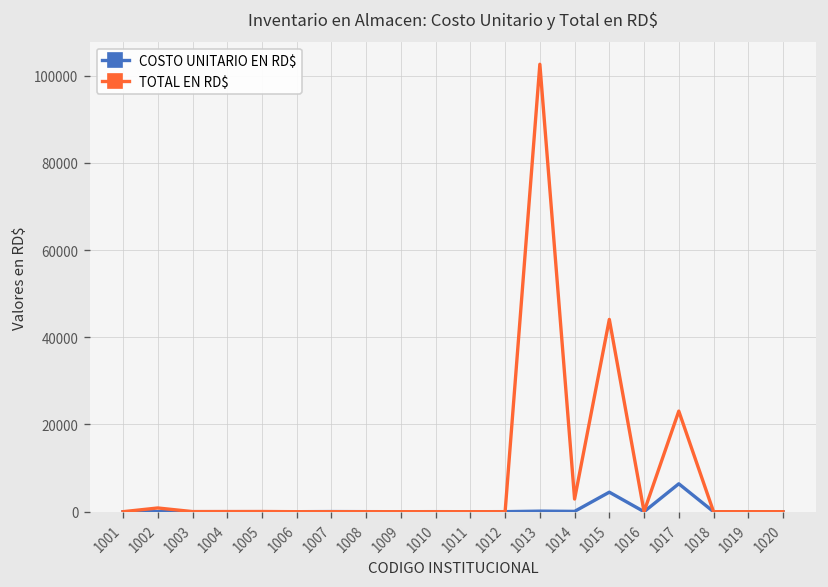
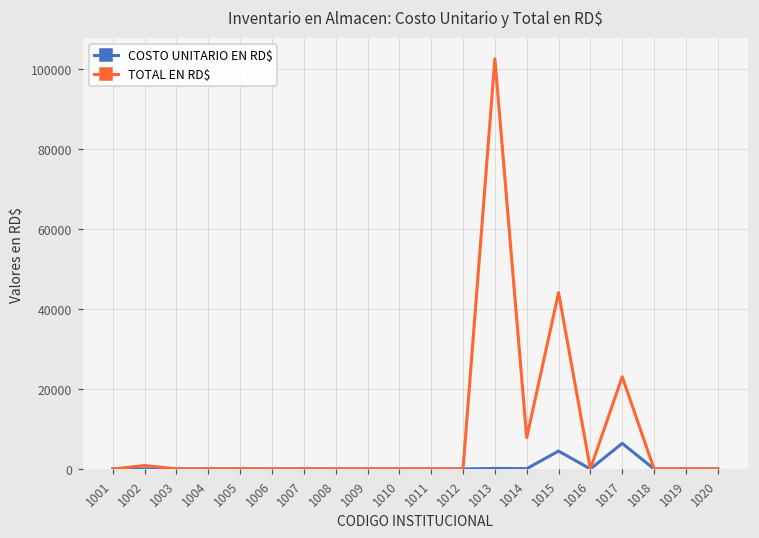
TOTAL EN RD$, 1014: 3000 -> 8000
